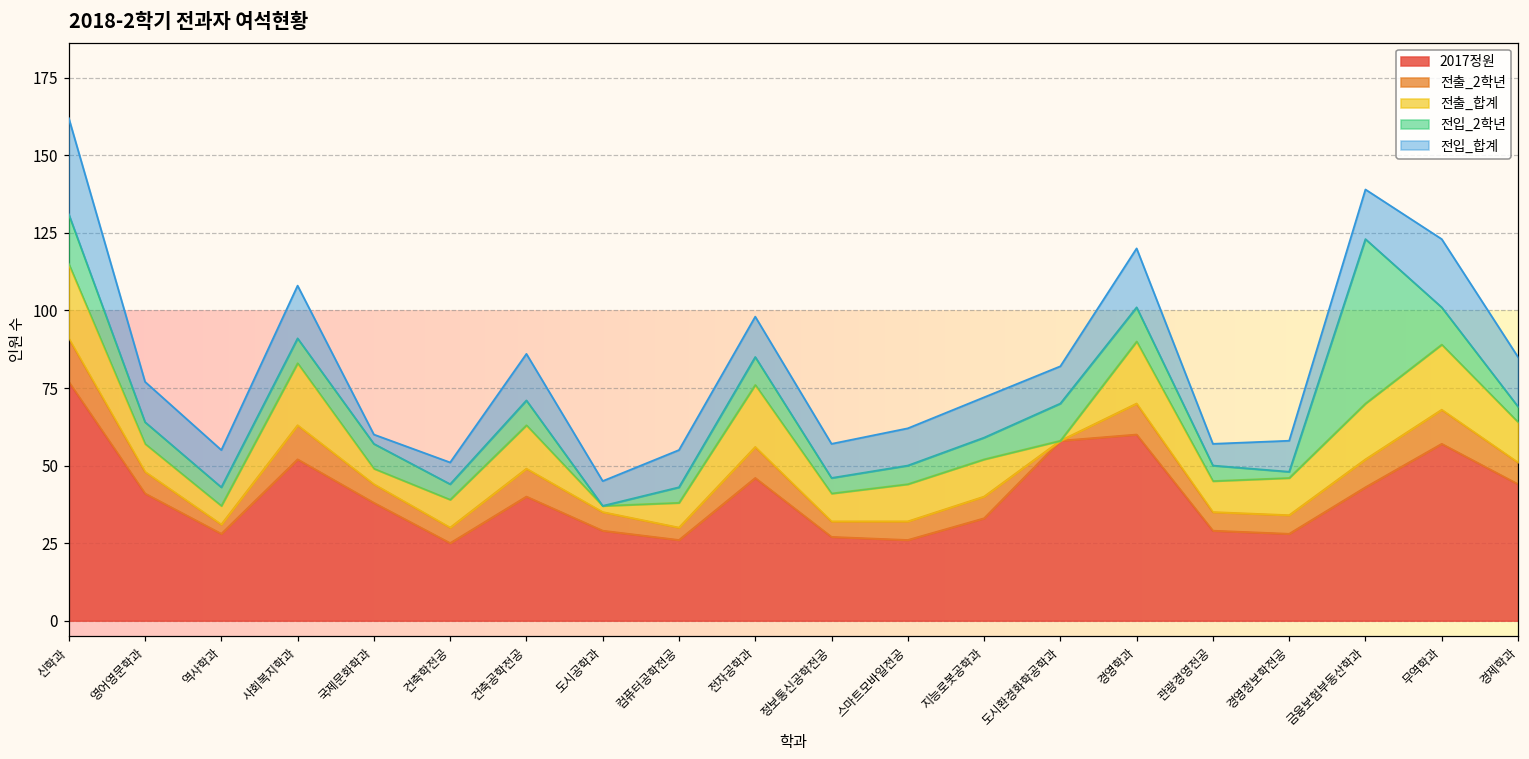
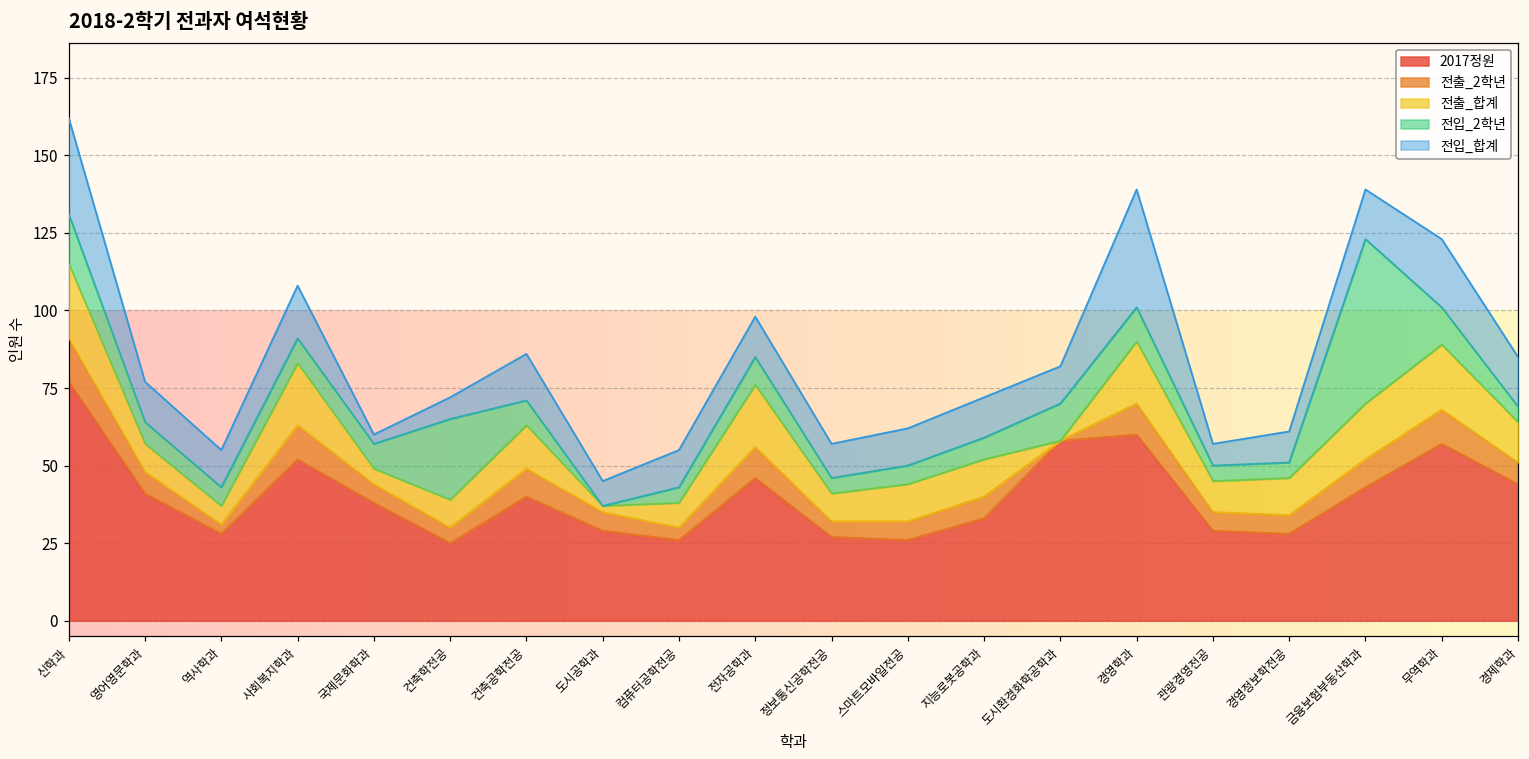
전입_2학년, 건축학전공: 5 -> 26
전입_합계, 경영학과: 19 -> 38
전입_2학년, 경영정보학전공: 2 -> 5
